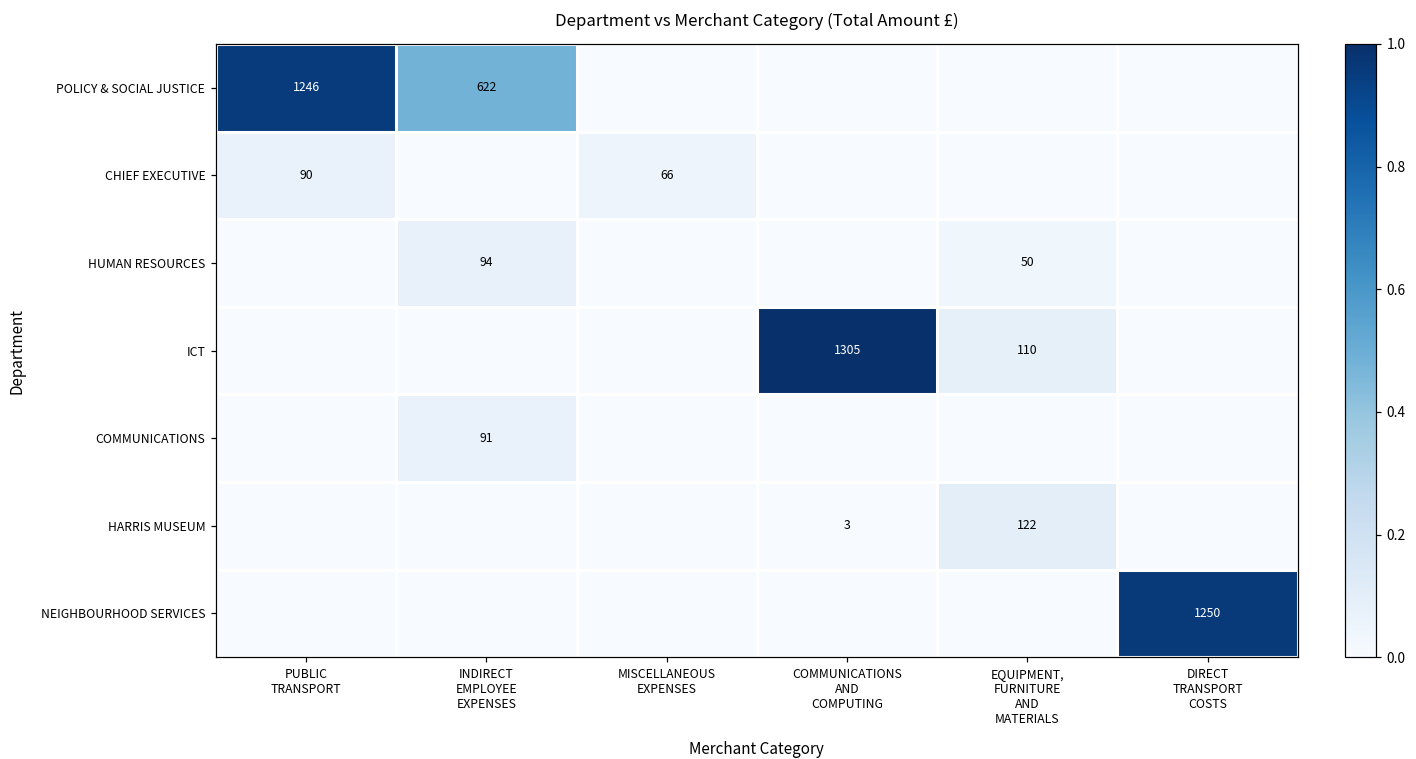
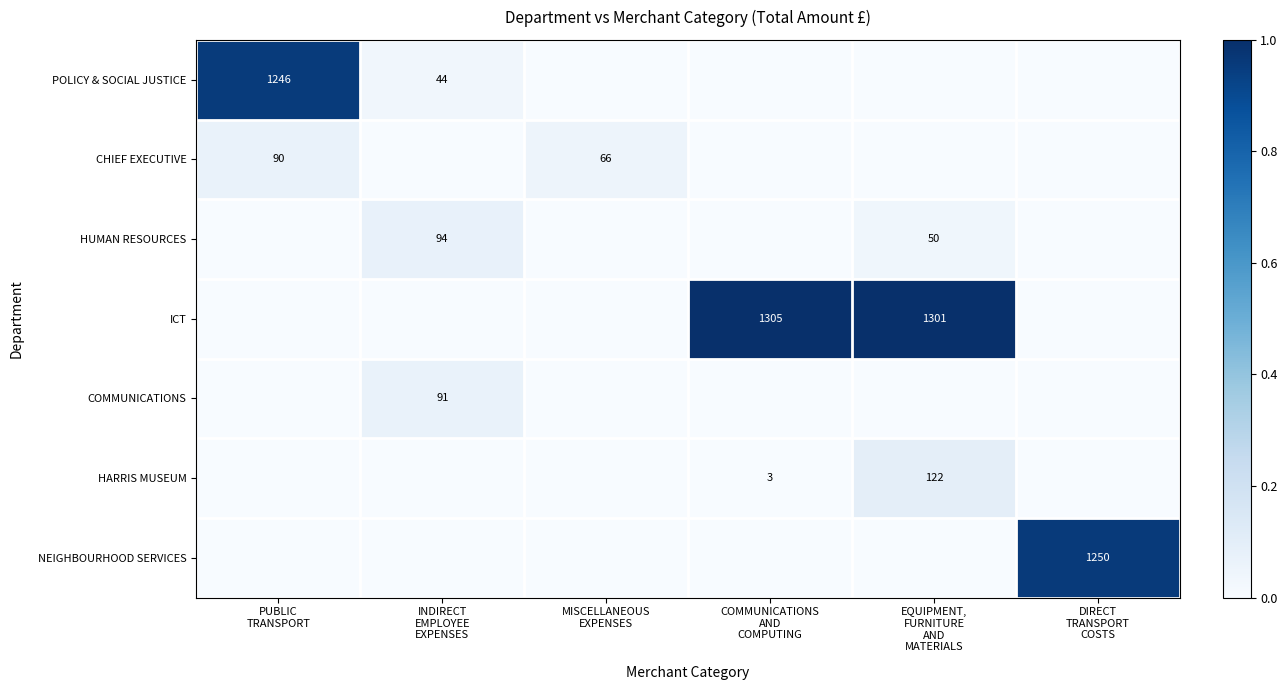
POLICY & SOCIAL JUSTICE, INDIRECT EMPLOYEE EXPENSES: 622 -> 44
ICT, EQUIPMENT, FURNITURE AND MATERIALS: 110 -> 1301
